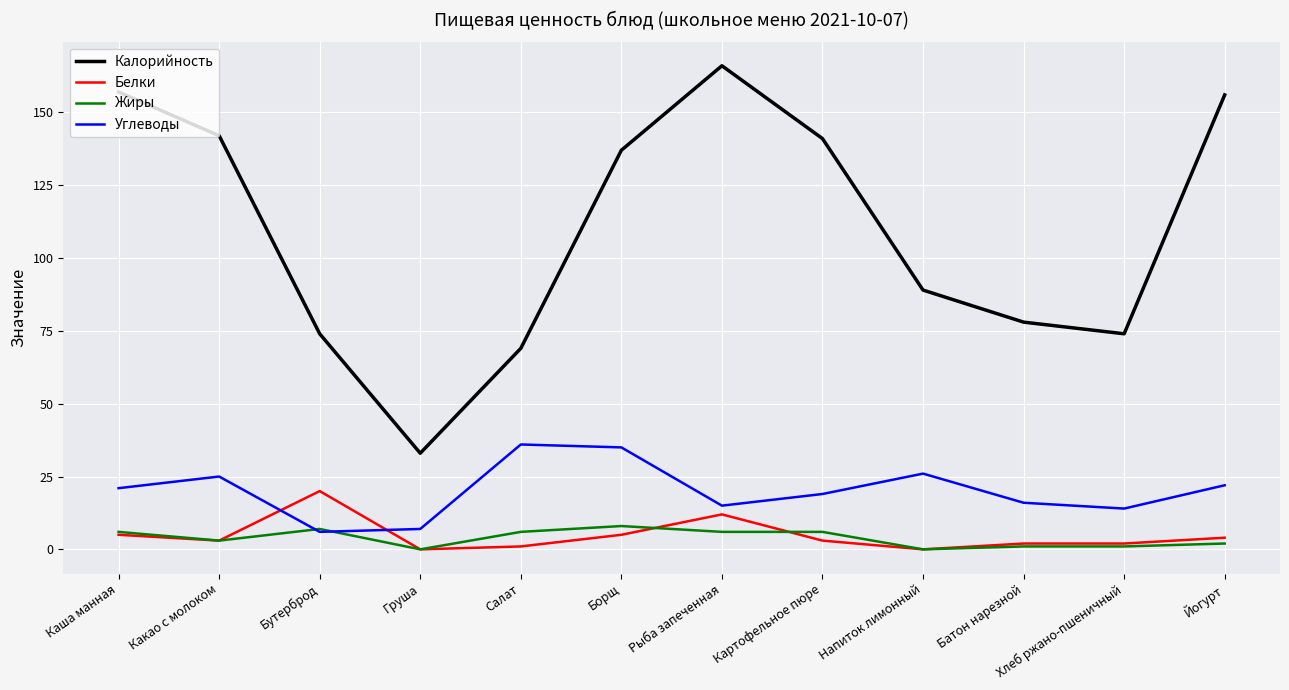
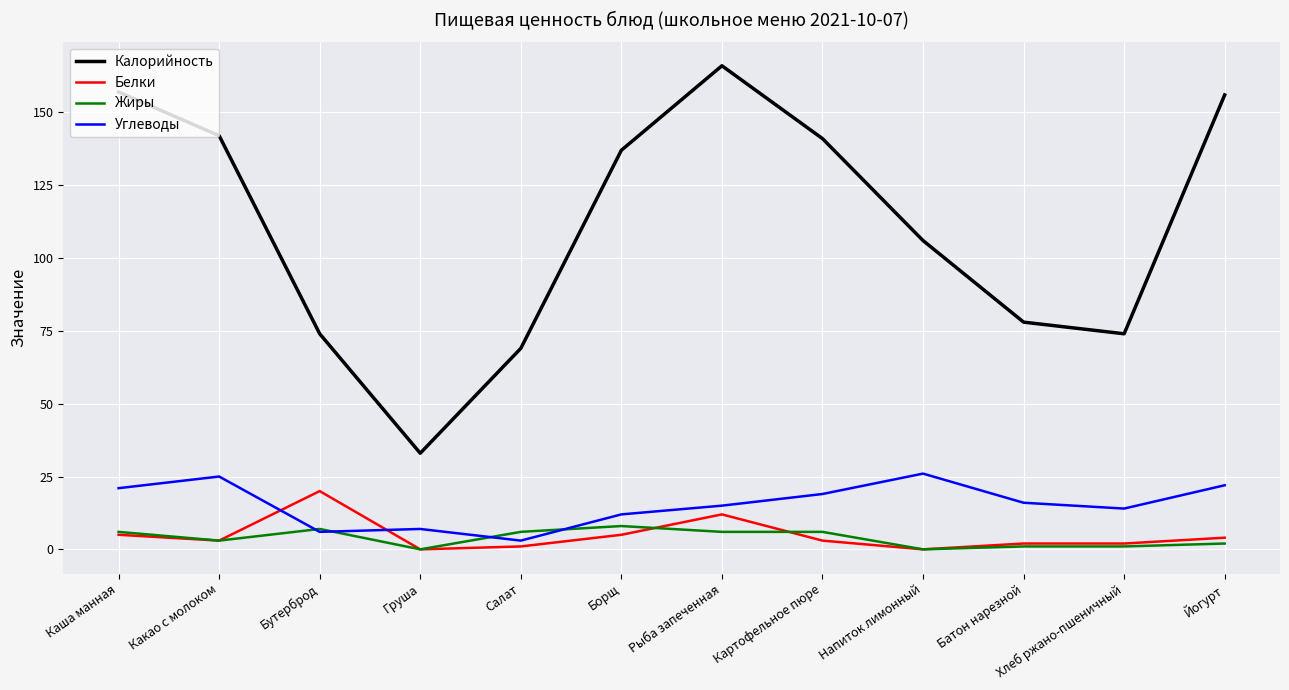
Углеводы, Салат: 36 -> 3
Углеводы, Борщ: 35 -> 12
Калорийность, Напиток лимонный: 89 -> 106
